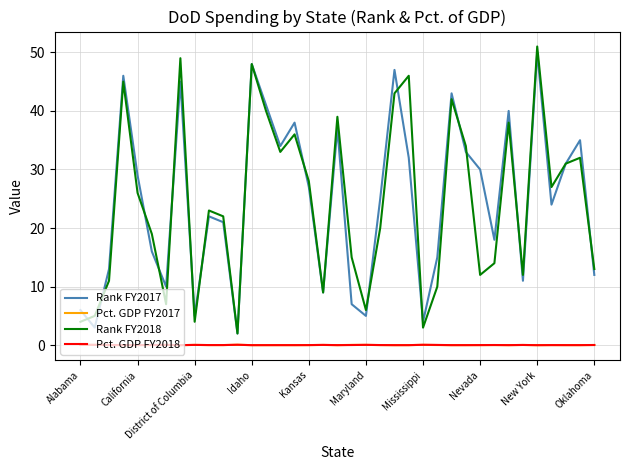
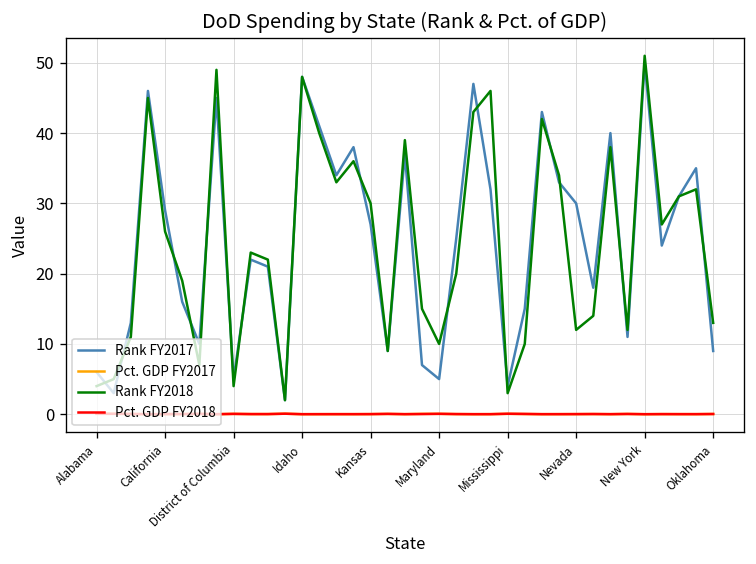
Rank FY2018, Kansas: 28 -> 30
Rank FY2018, Maryland: 6 -> 10
Rank FY2017, Oklahoma: 12 -> 9
